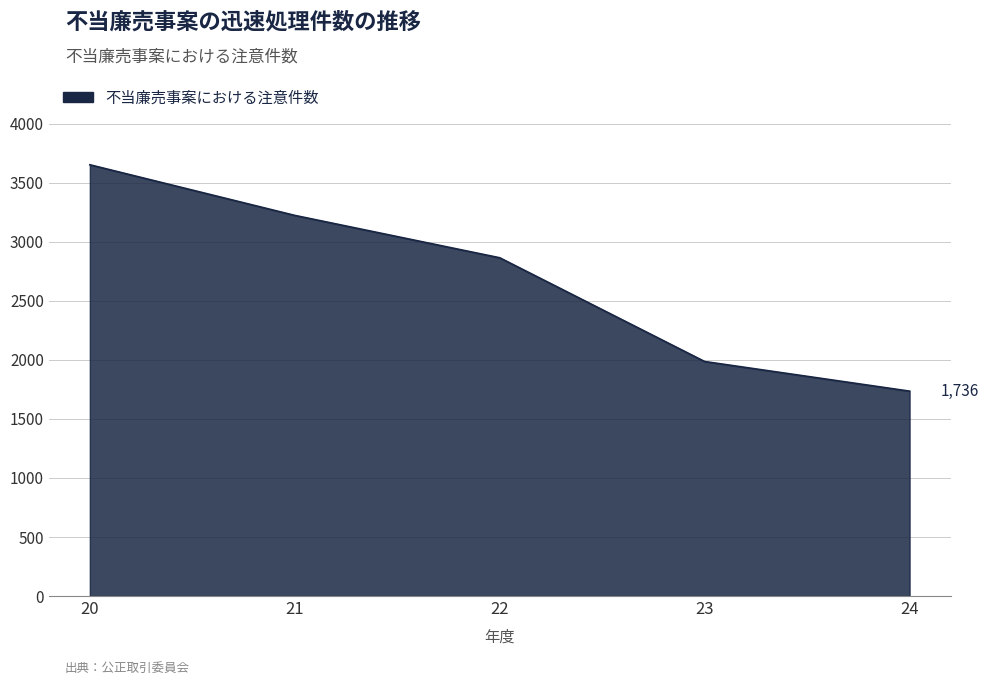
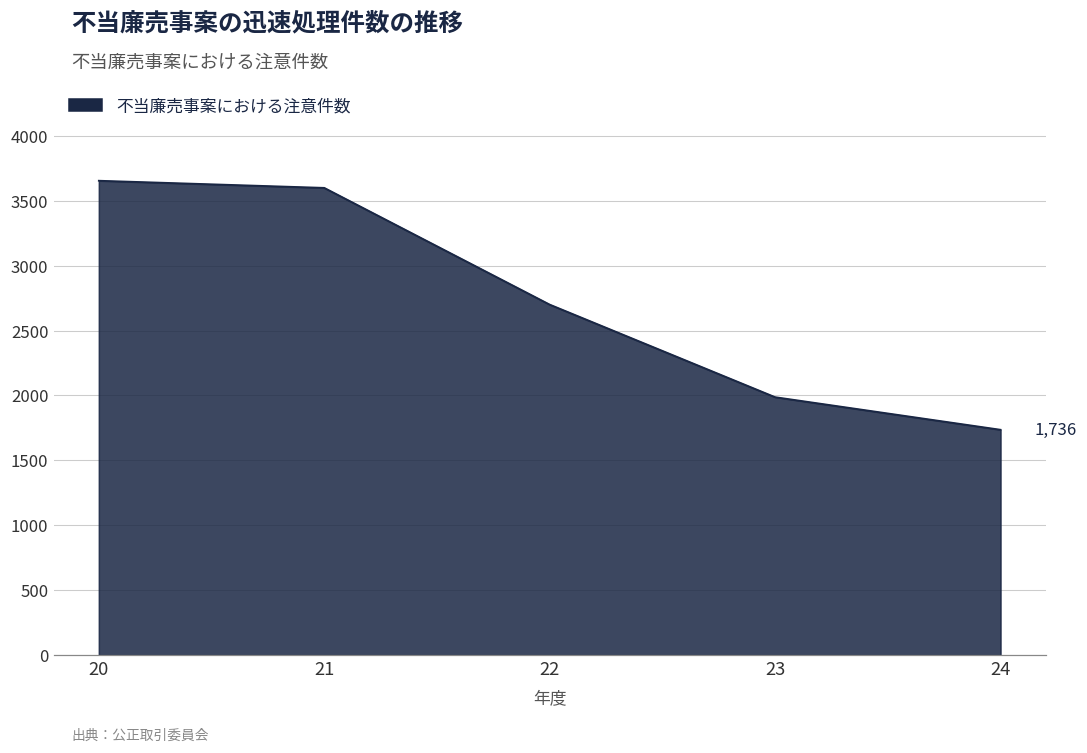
21: 3230 -> 3600
22: 2870 -> 2700
